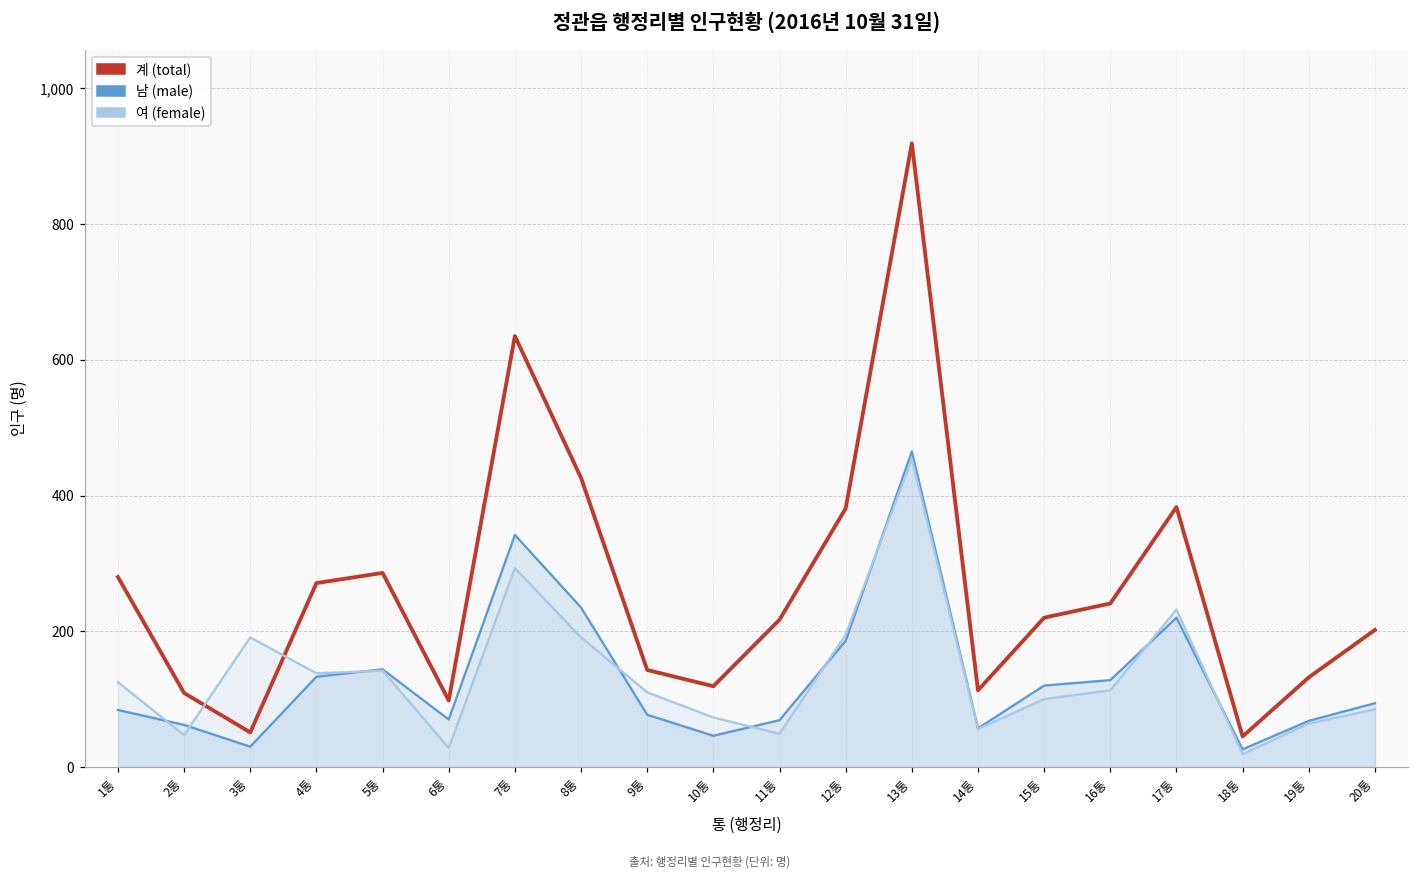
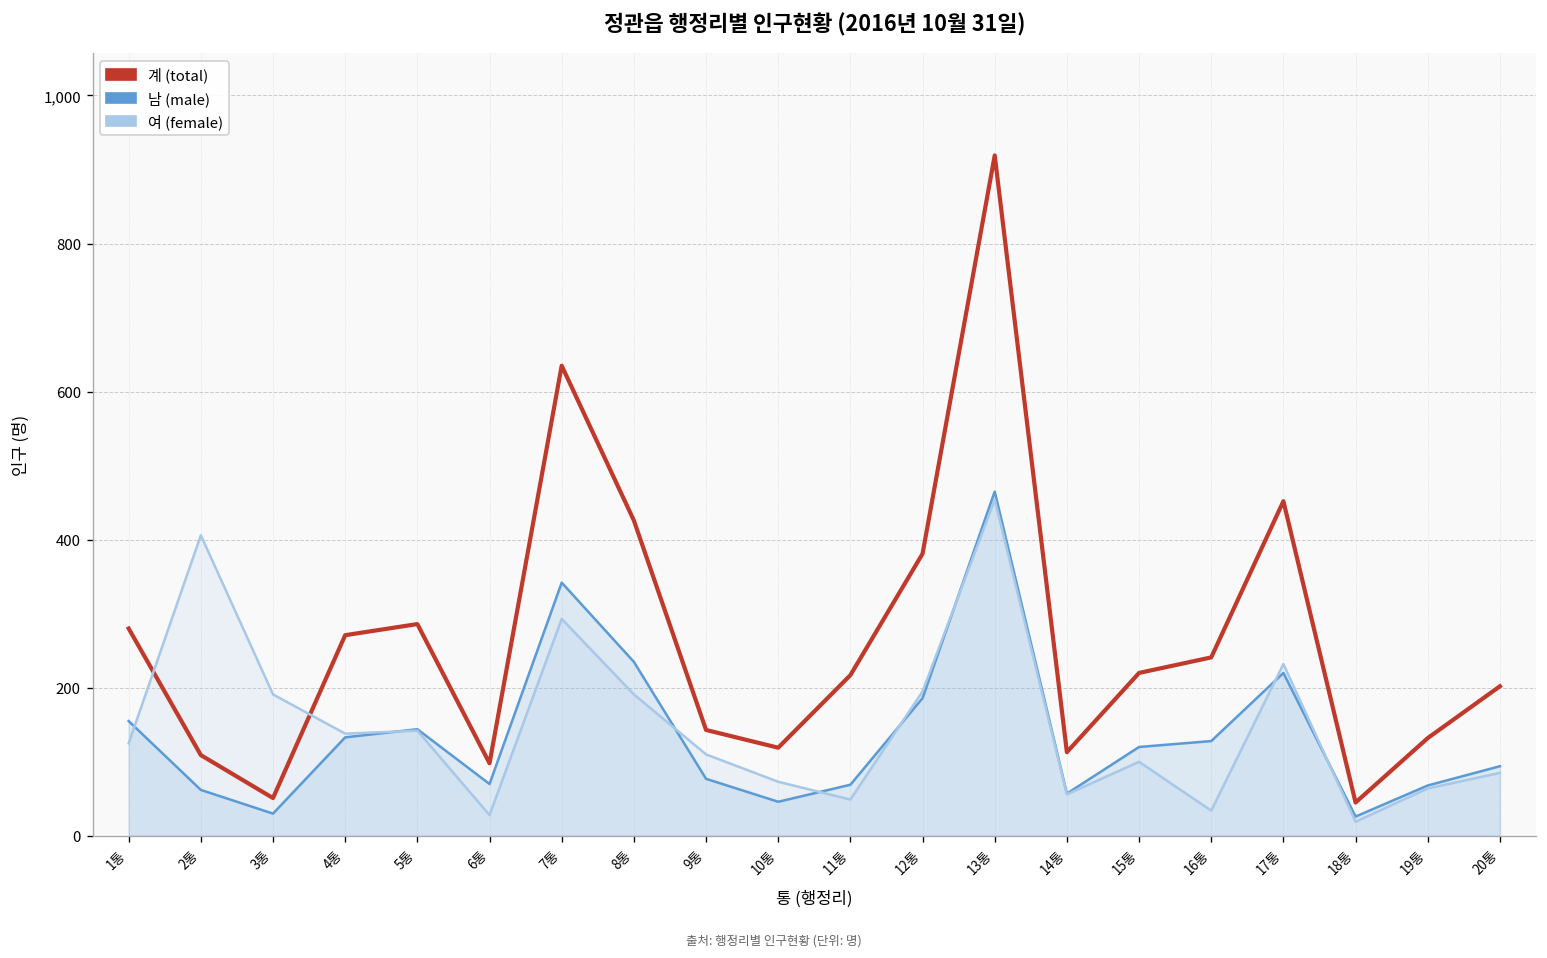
남 (male), 1통: 80 -> 160
여 (female), 2통: 50 -> 410
여 (female), 16통: 110 -> 30
계 (total), 17통: 380 -> 450
